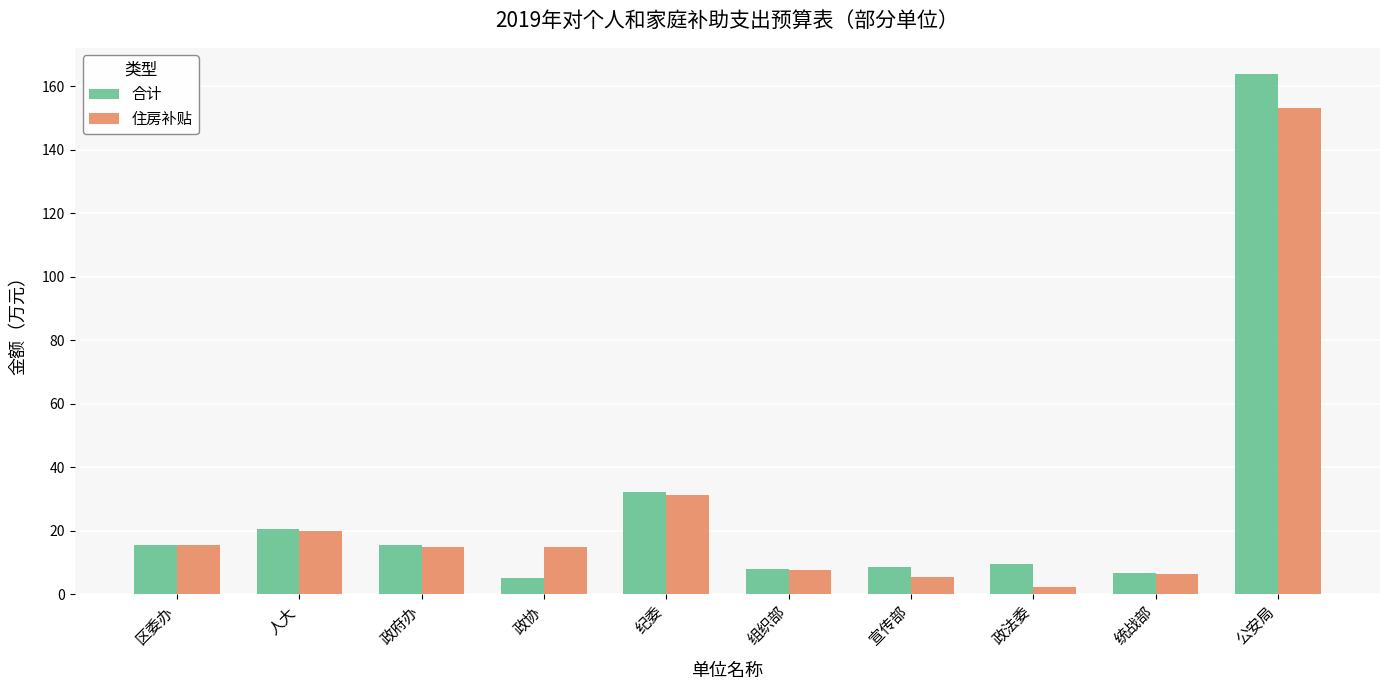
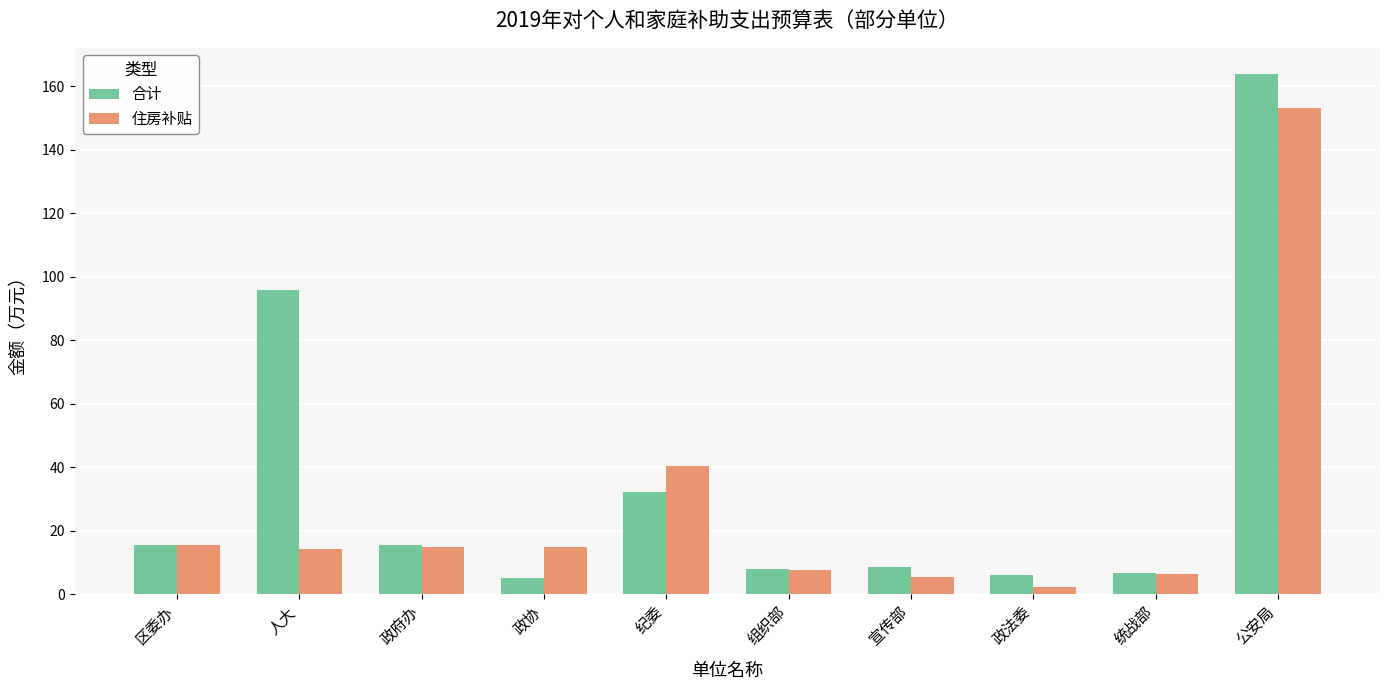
合计, 人大: 20 -> 96
住房补贴, 人大: 20 -> 14
住房补贴, 纪委: 31 -> 40
合计, 政法委: 9 -> 6
